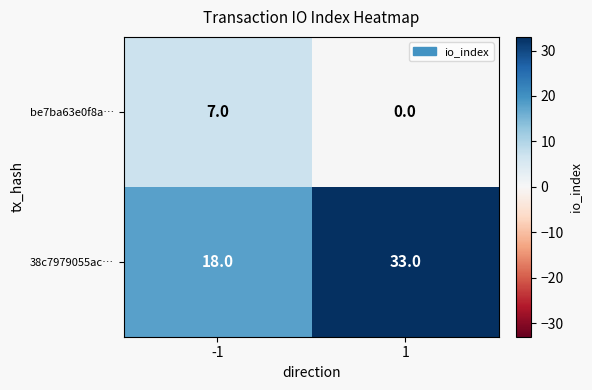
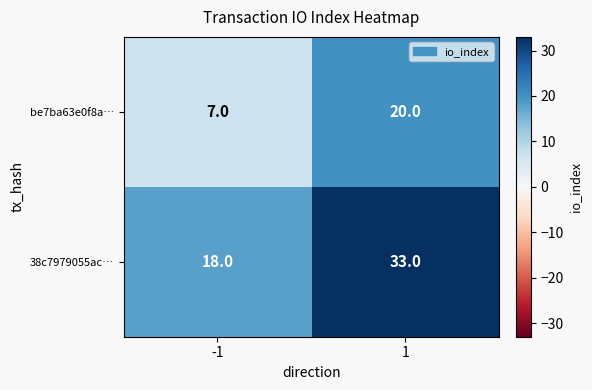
be7ba63e0f8a…, 1: 0.0 -> 20.0
